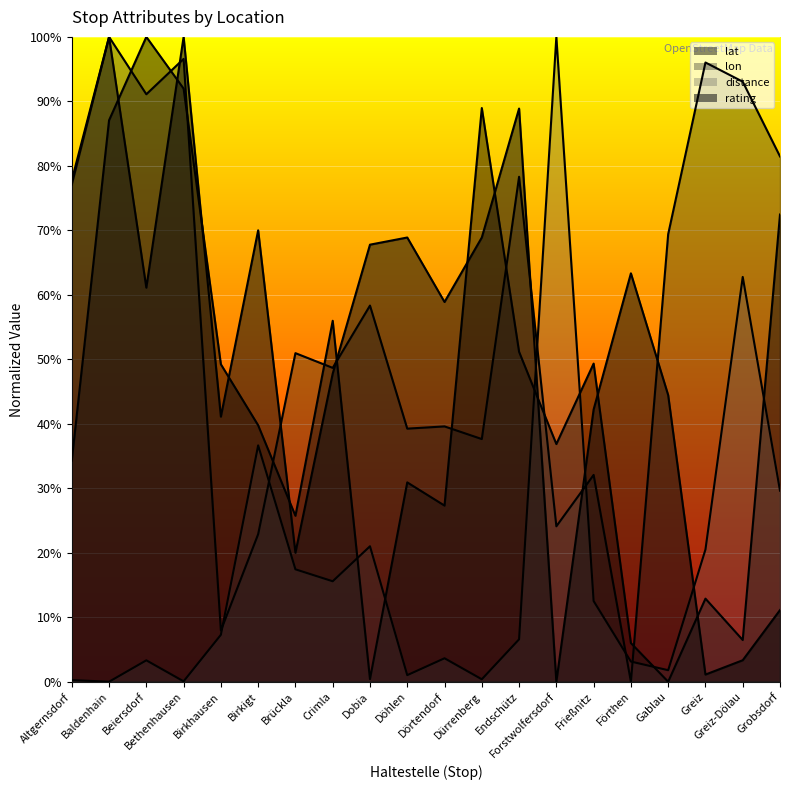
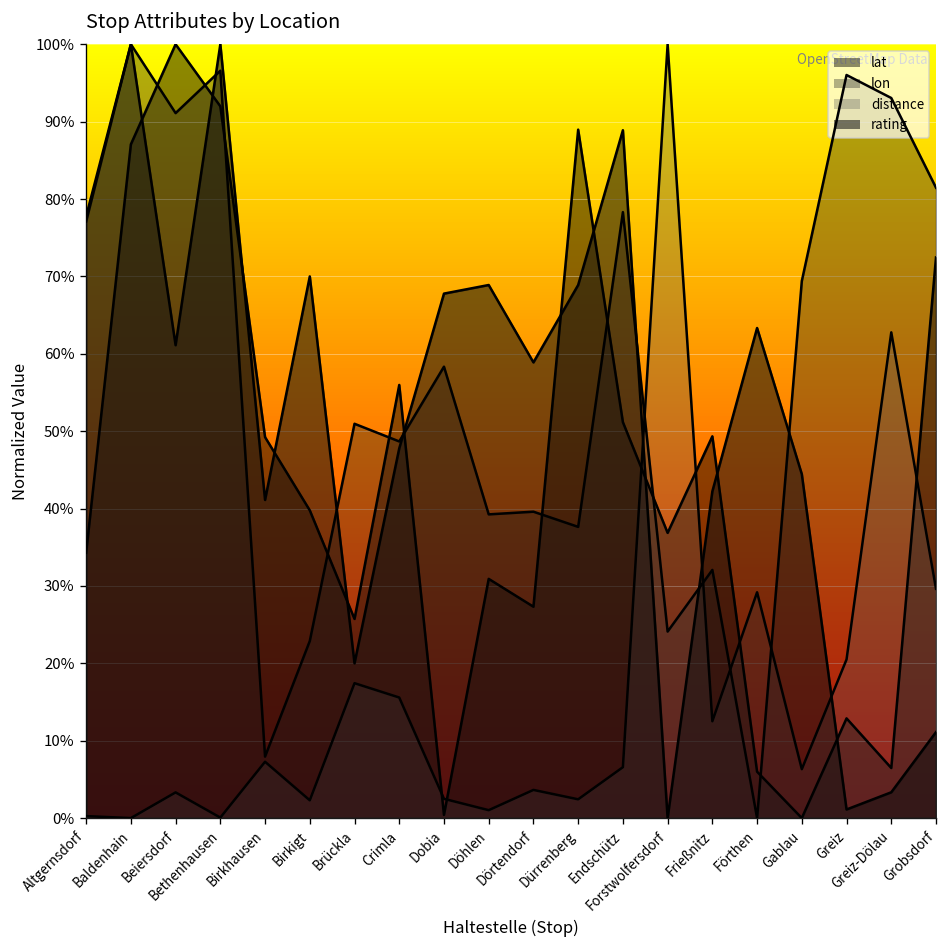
distance, Birkigt: 37% -> 2%
distance, Dobia: 21% -> 2%
distance, Dürrenberg: 0% -> 2%
distance, Förthen: 3% -> 29%
distance, Gablau: 2% -> 6%
